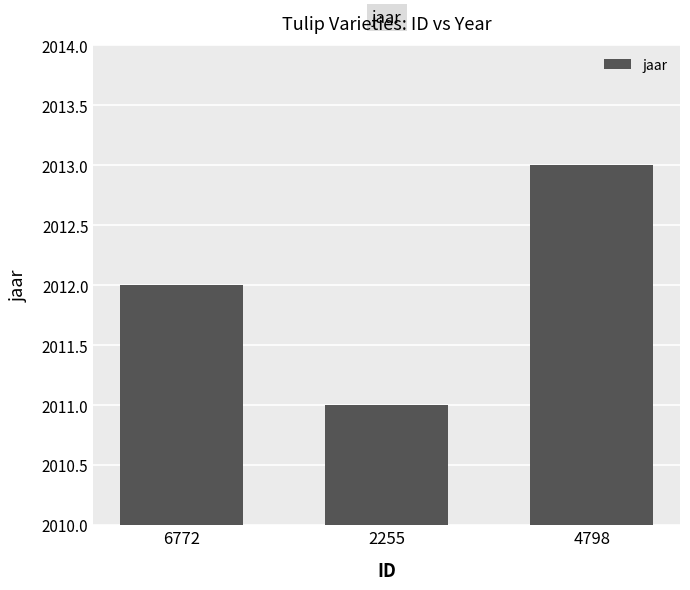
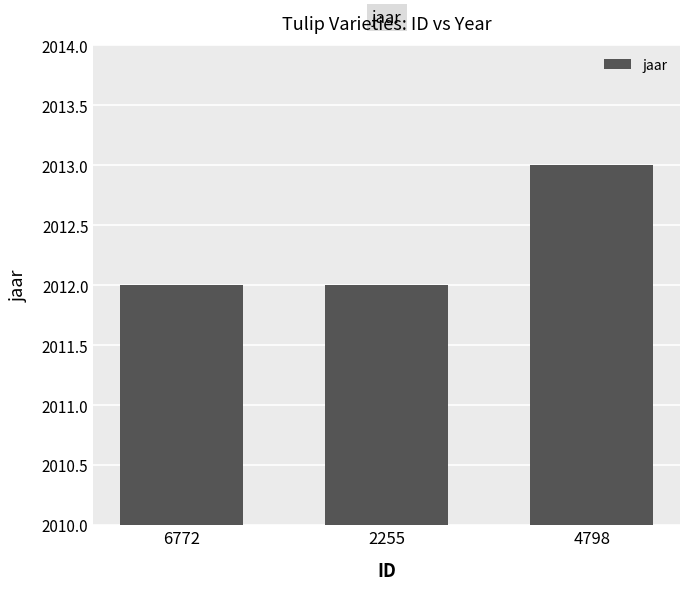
2255: 2011 -> 2012
